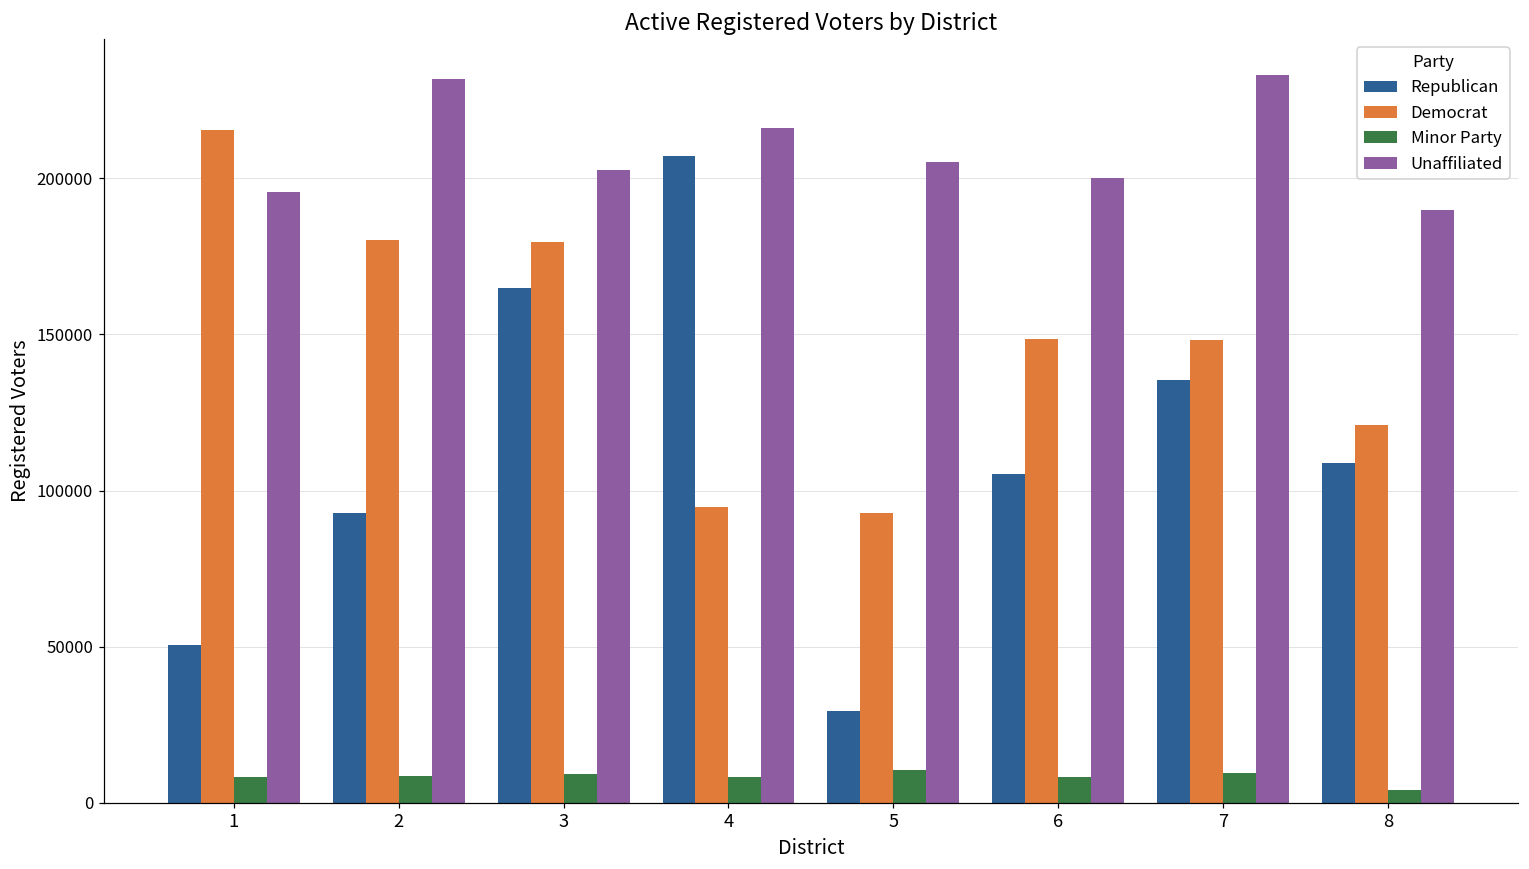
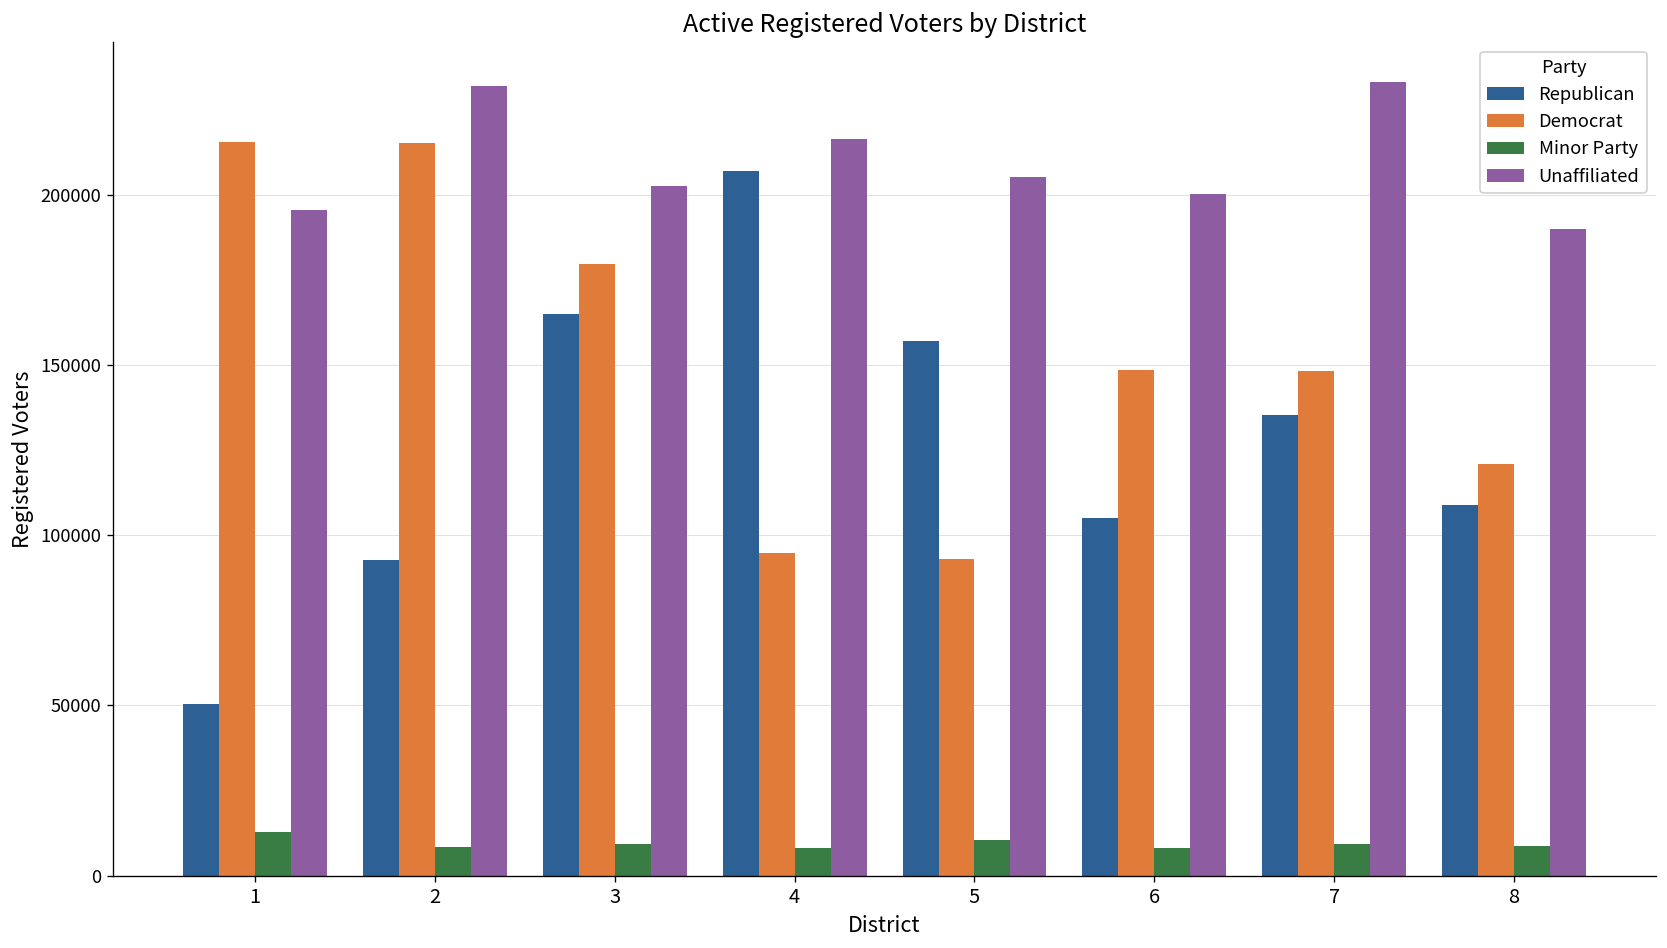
Minor Party, 1: 8000 -> 13000
Democrat, 2: 180000 -> 215000
Republican, 5: 29000 -> 157000
Minor Party, 8: 4000 -> 9000
